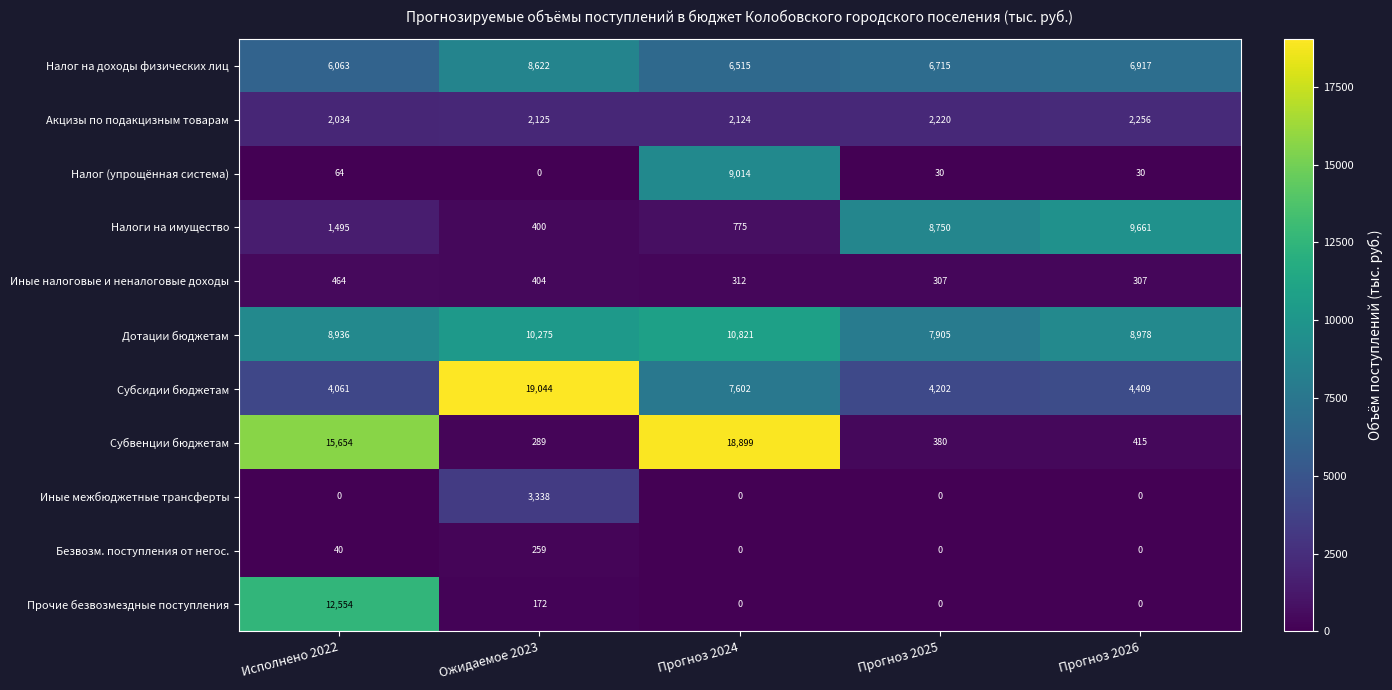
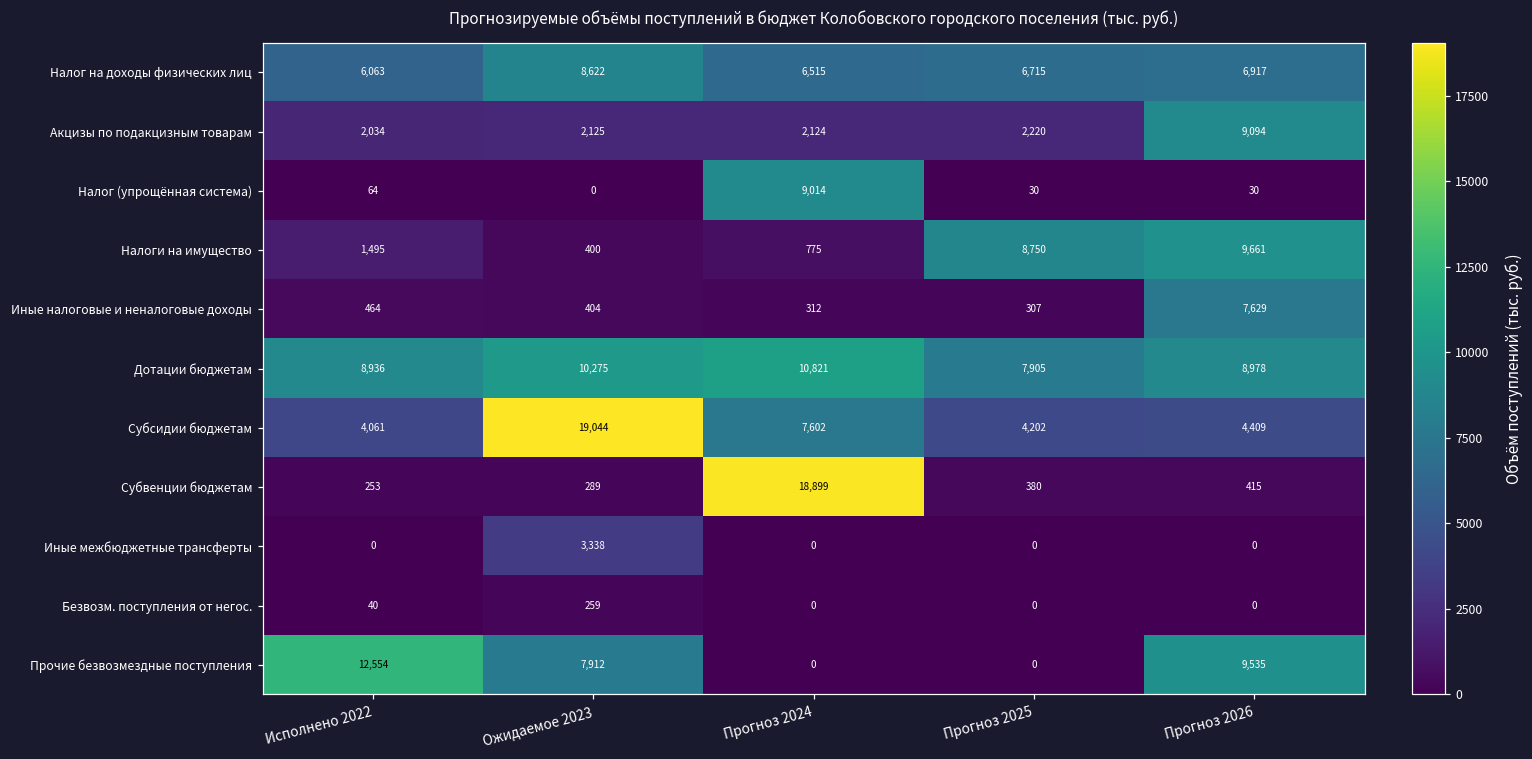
Акцизы по подакцизным товарам, Прогноз 2026: 2,256 -> 9,094
Иные налоговые и неналоговые доходы, Прогноз 2026: 307 -> 7,629
Субвенции бюджетам, Исполнено 2022: 15,654 -> 253
Прочие безвозмездные поступления, Ожидаемое 2023: 172 -> 7,912
Прочие безвозмездные поступления, Прогноз 2026: 0 -> 9,535
